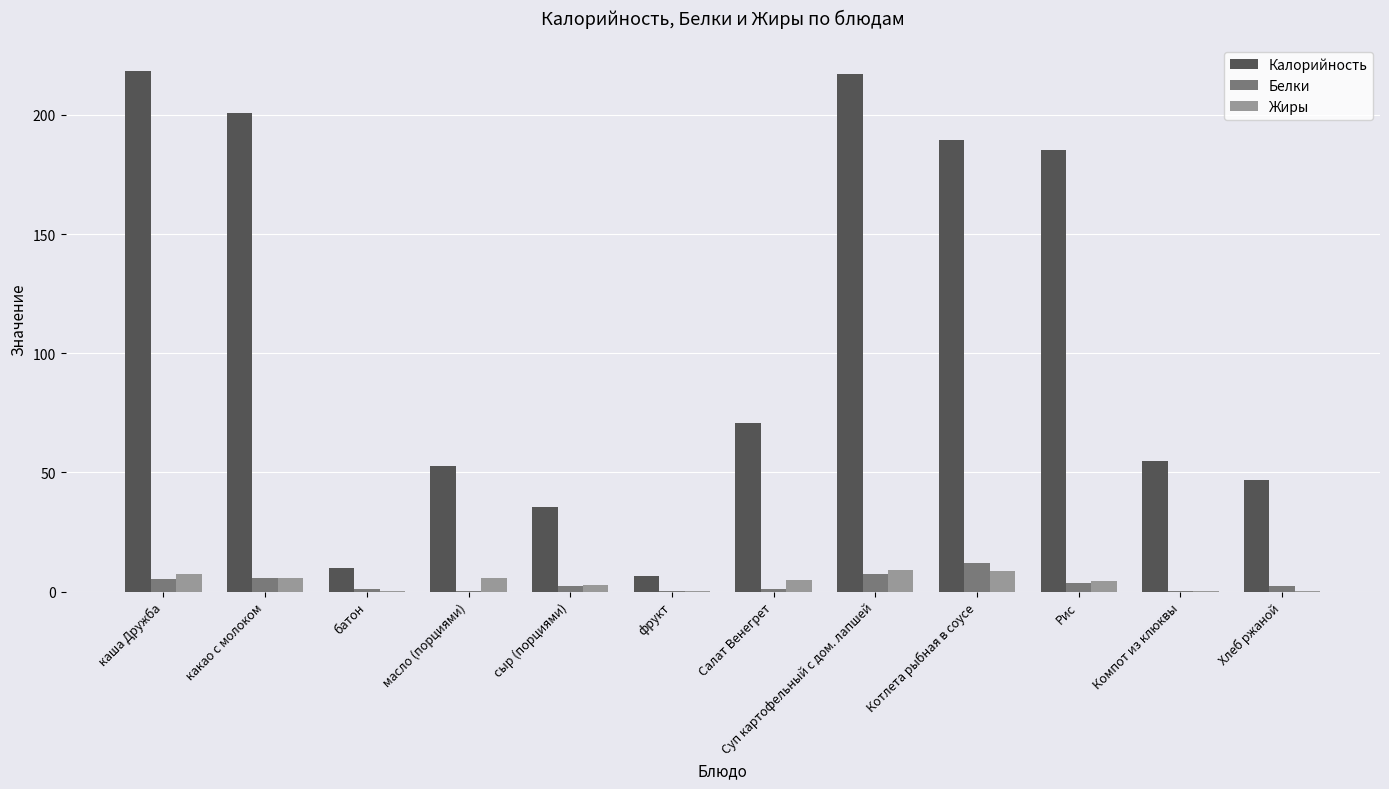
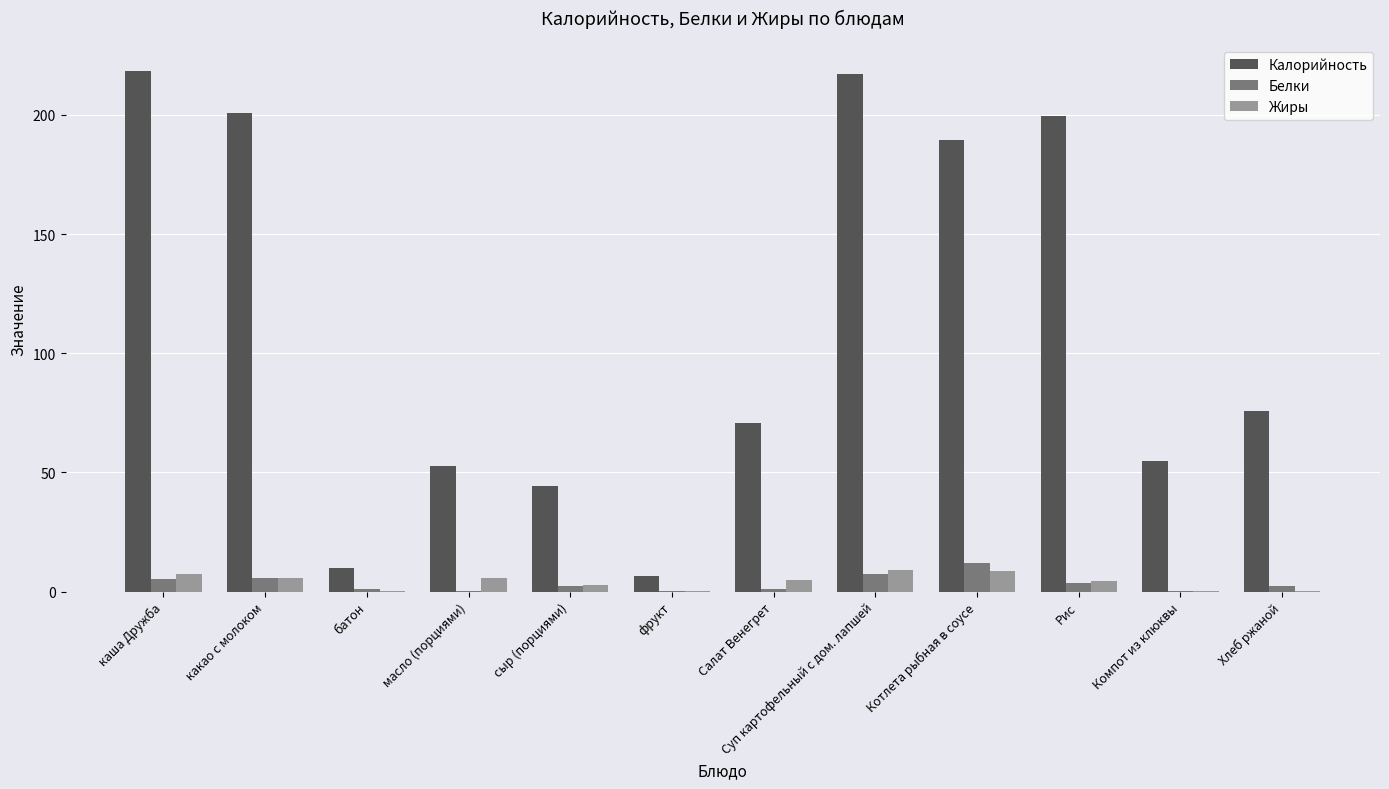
Калорийность, сыр (порциями): 35 -> 44
Калорийность, Рис: 185 -> 199
Калорийность, Хлеб ржаной: 47 -> 76
